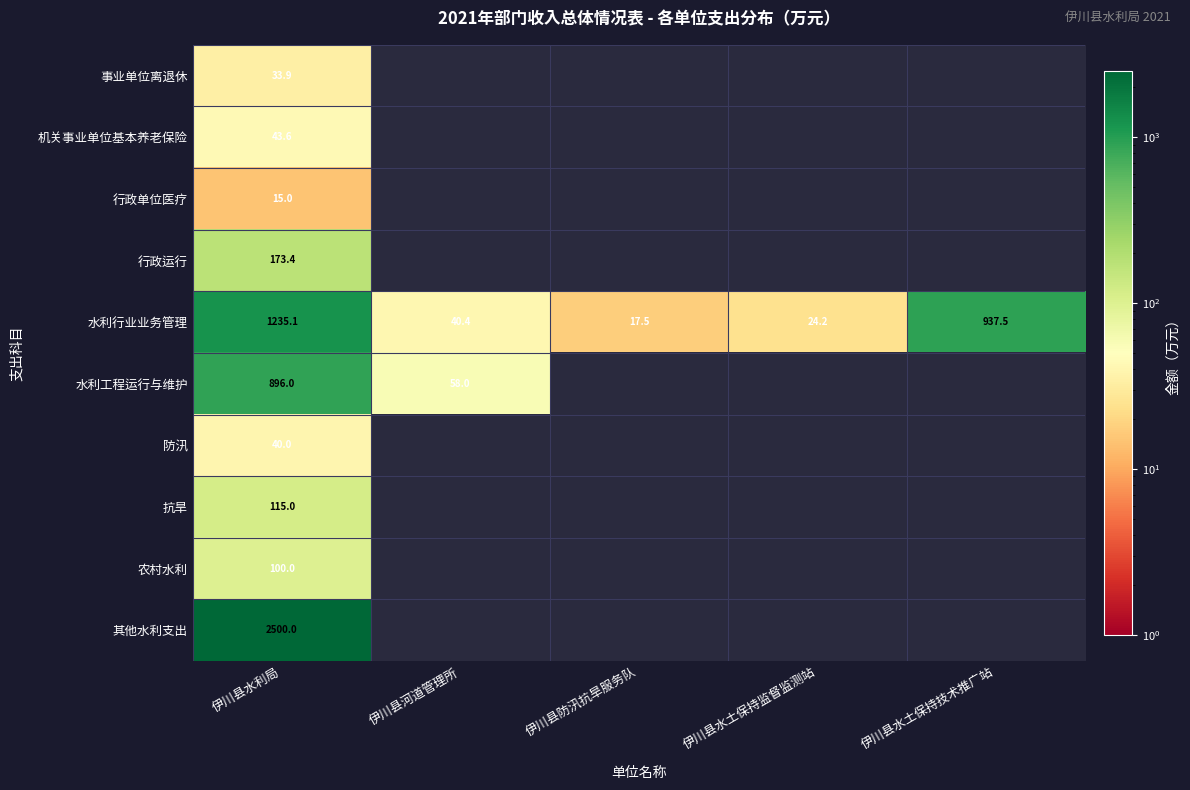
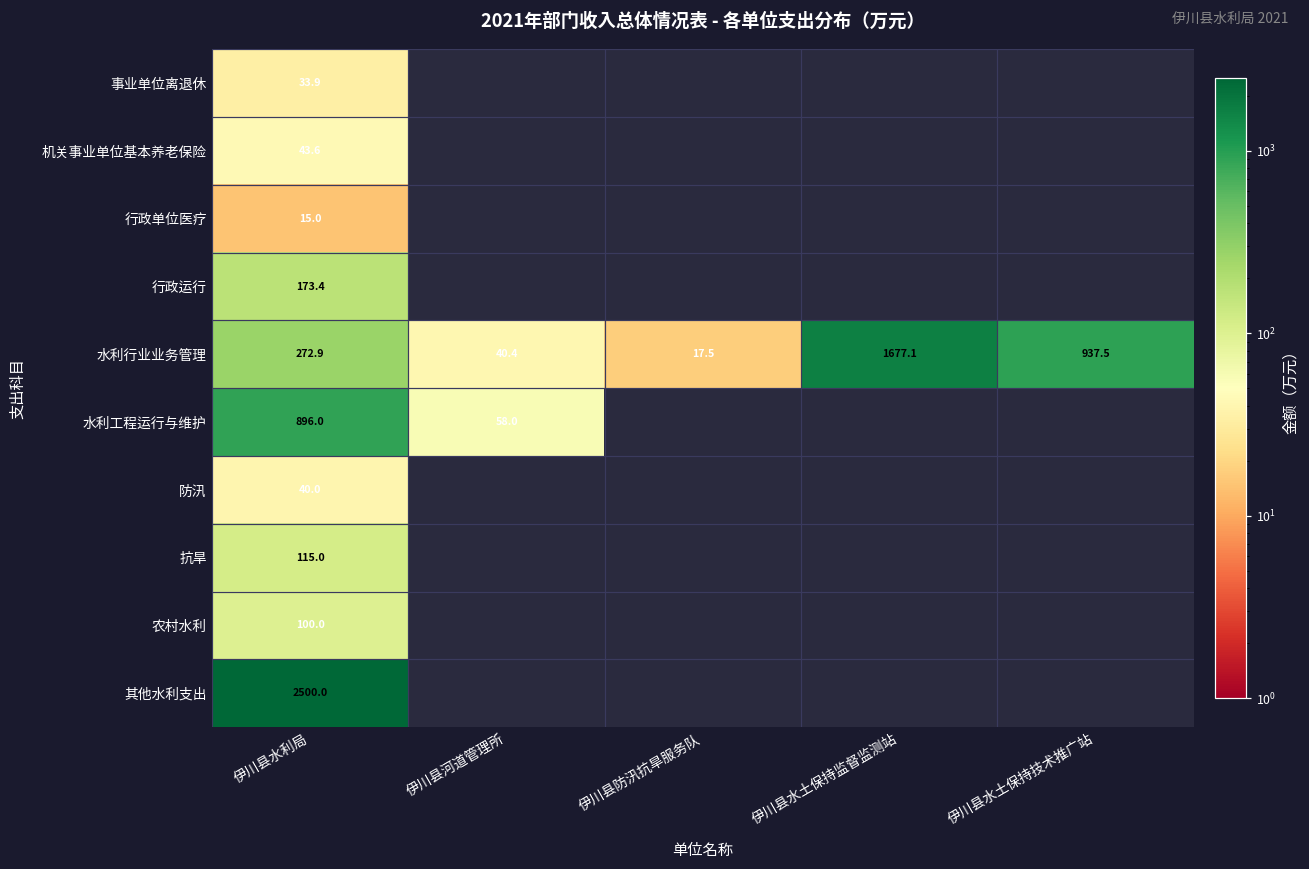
水利行业业务管理, 伊川县水利局: 1235.1 -> 272.9
水利行业业务管理, 伊川县水土保持监督监测站: 24.2 -> 1677.1
